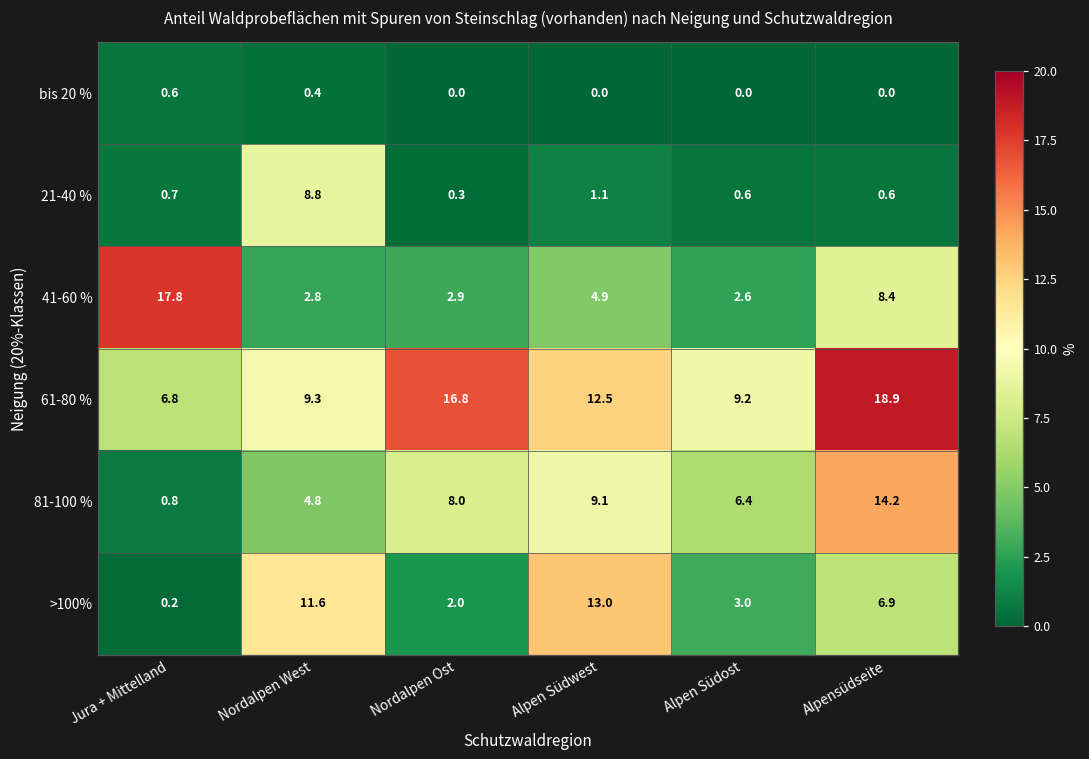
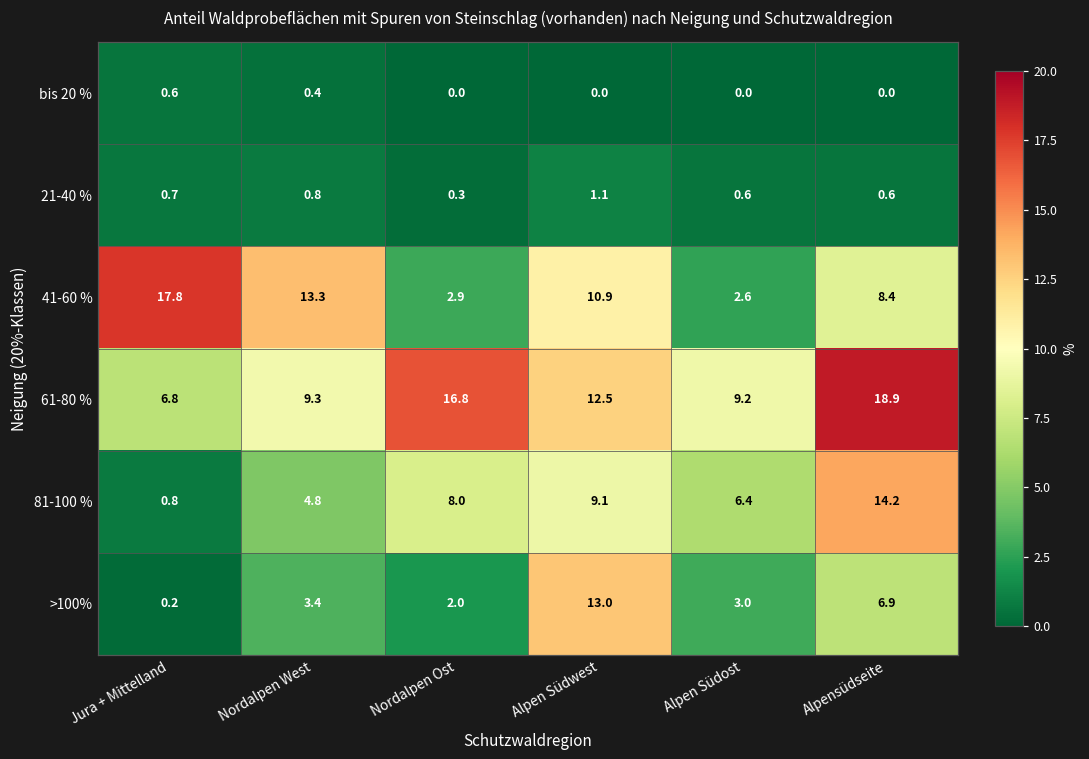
21-40 %, Nordalpen West: 8.8 -> 0.8
41-60 %, Nordalpen West: 2.8 -> 13.3
41-60 %, Alpen Südwest: 4.9 -> 10.9
>100%, Nordalpen West: 11.6 -> 3.4
